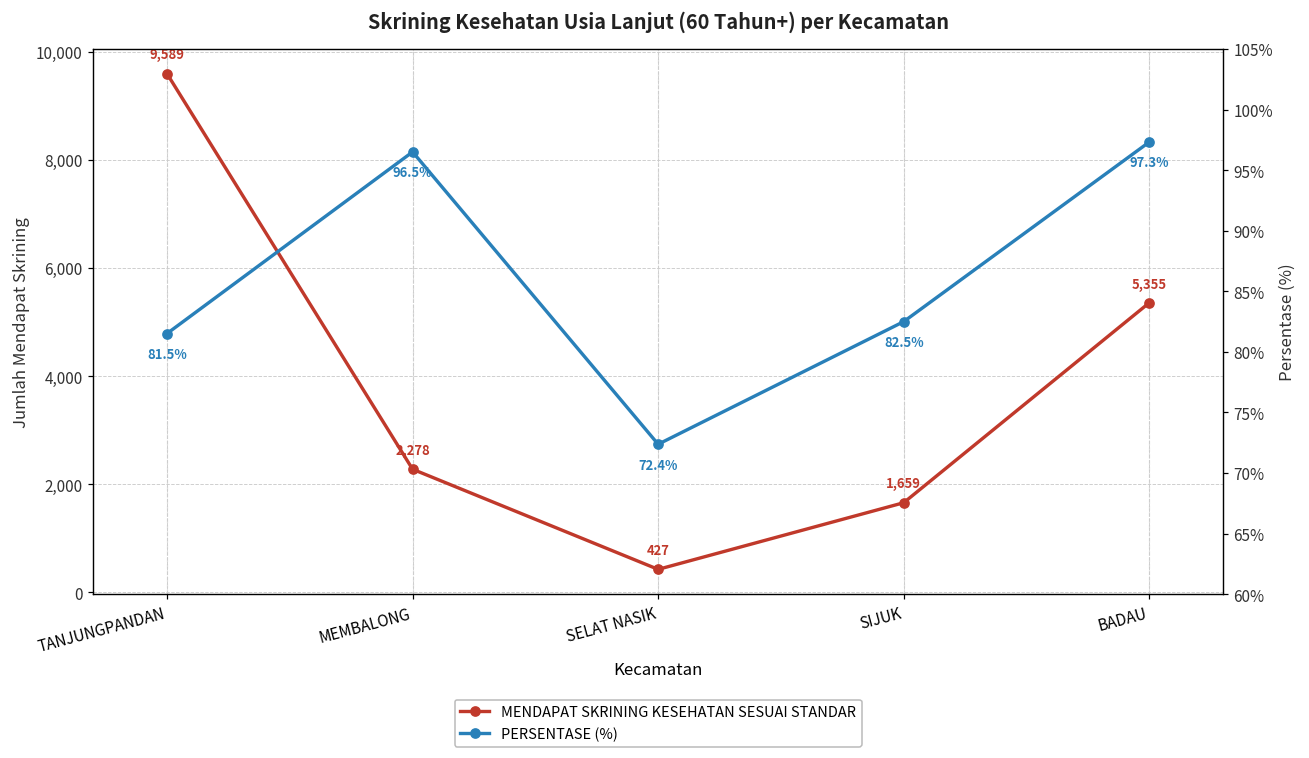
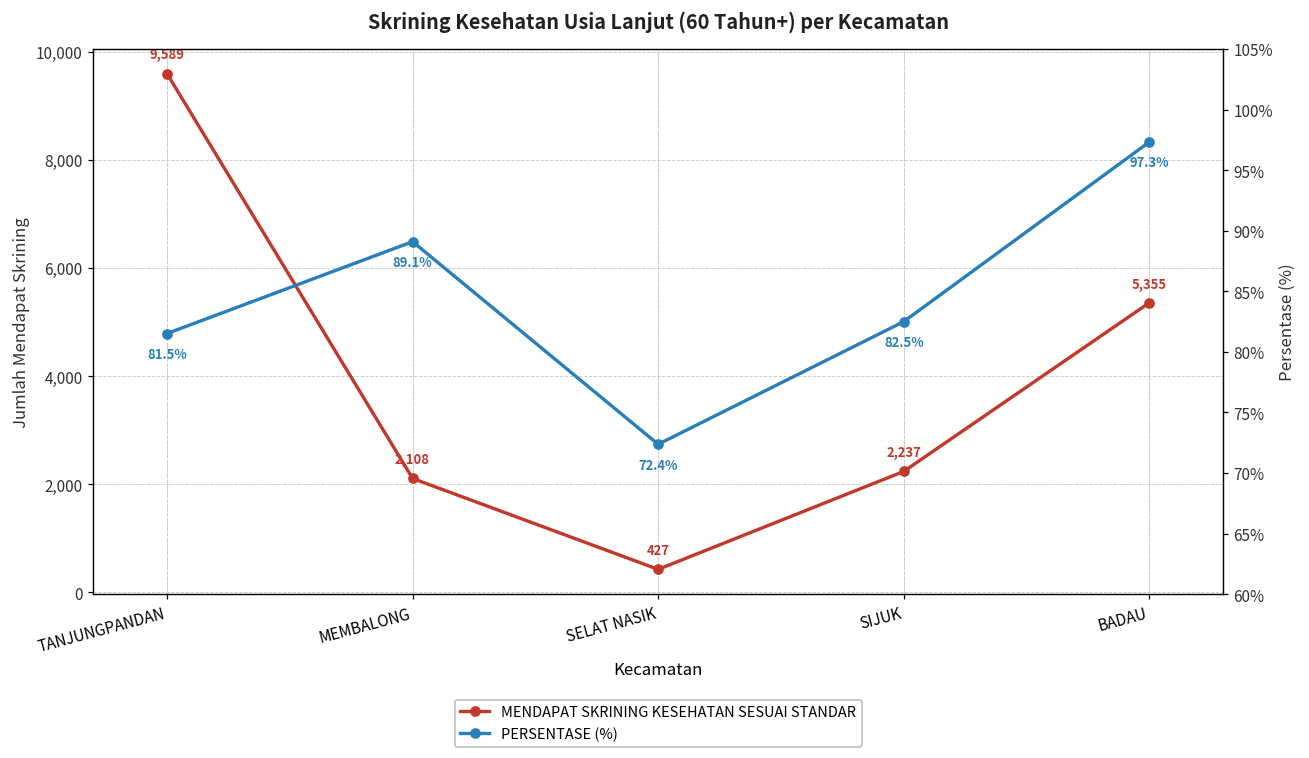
MENDAPAT SKRINING KESEHATAN SESUAI STANDAR, MEMBALONG: 2,278 -> 2,108
MENDAPAT SKRINING KESEHATAN SESUAI STANDAR, SIJUK: 1,659 -> 2,237
PERSENTASE (%), MEMBALONG: 96.5% -> 89.1%
